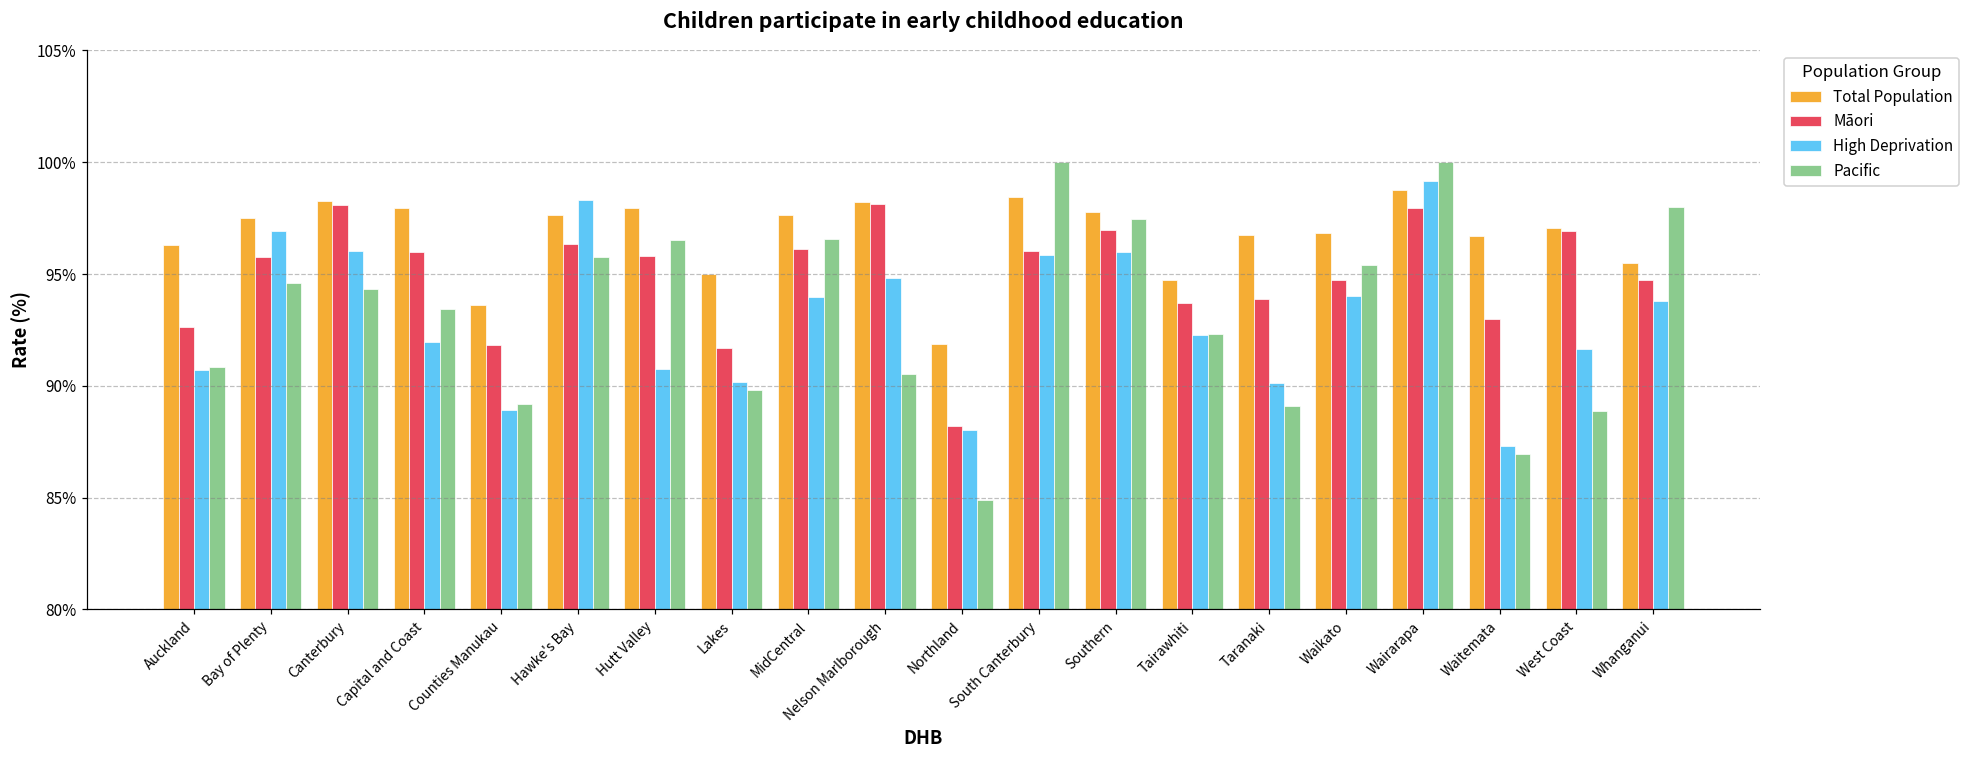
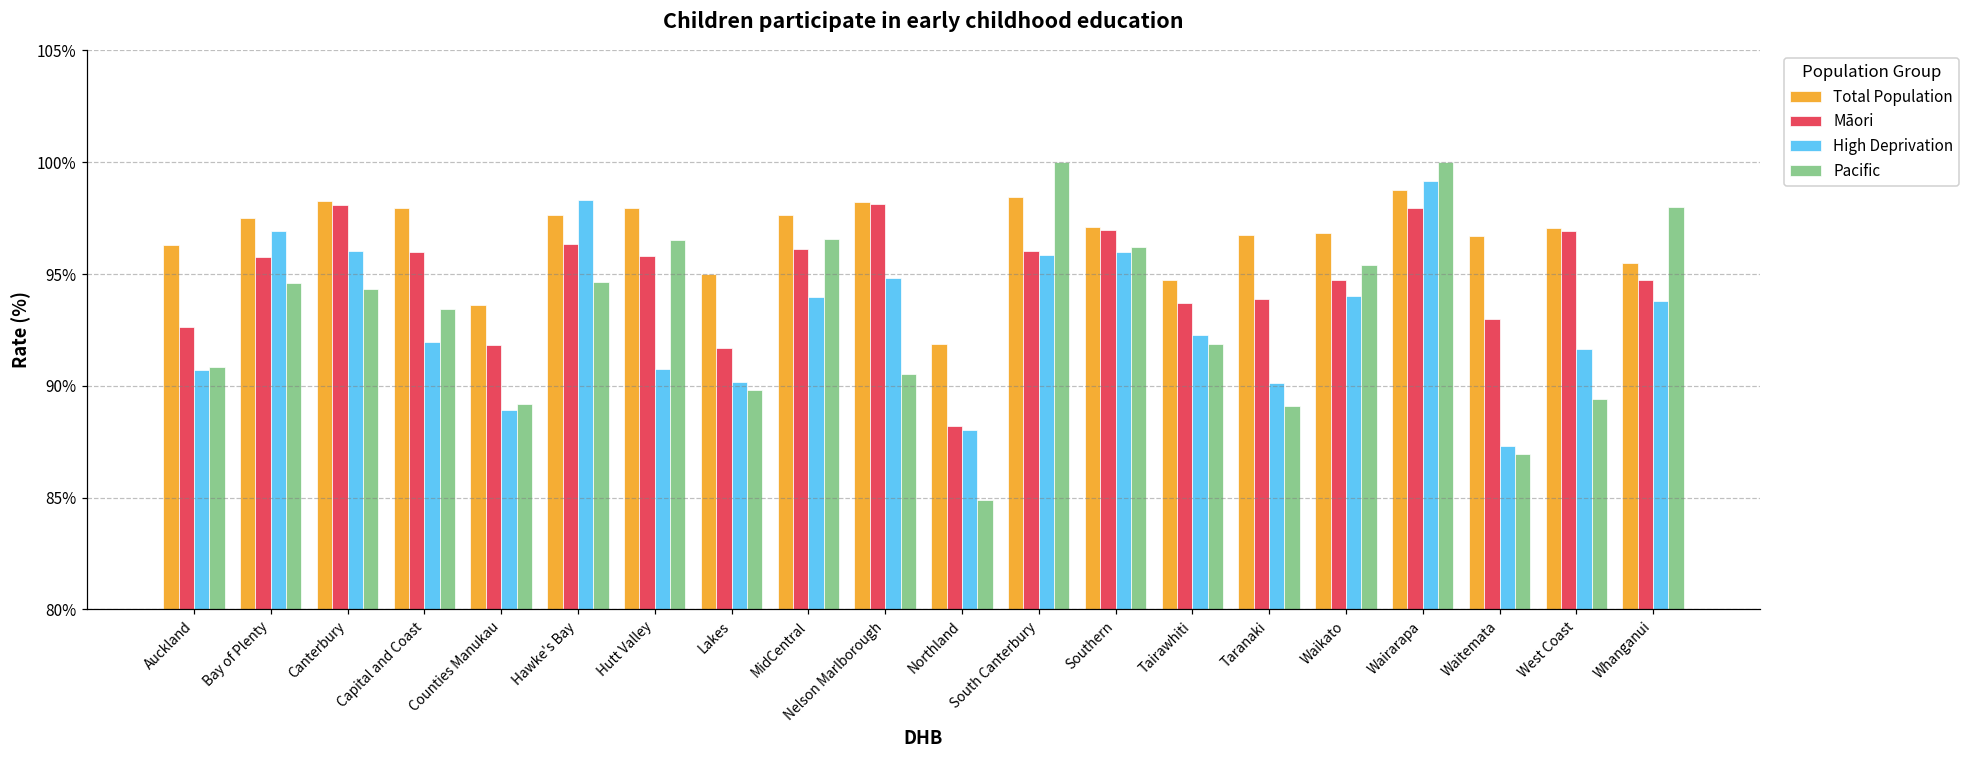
Pacific, Hawke's Bay: 95.7% -> 94.6%
Total Population, Southern: 97.8% -> 97.1%
Pacific, Southern: 97.4% -> 96.2%
Pacific, Tairawhiti: 92.3% -> 91.9%
Pacific, West Coast: 88.9% -> 89.4%
